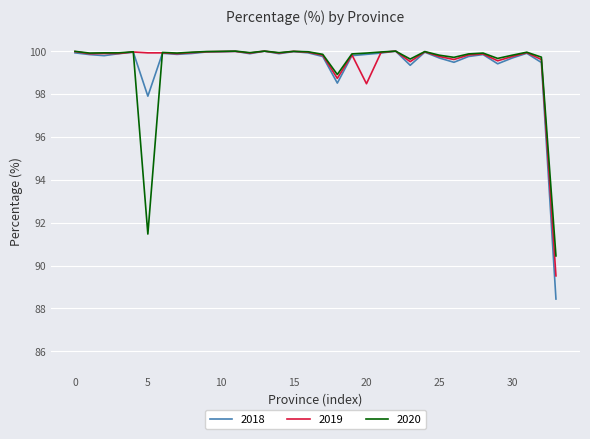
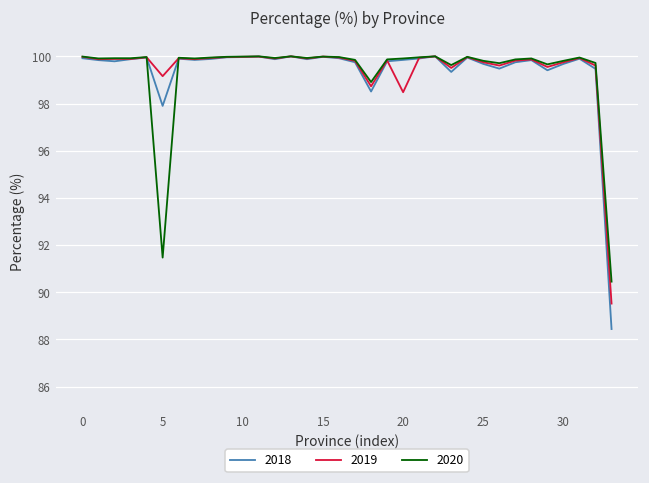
2019, 5: 99.9 -> 99.2
